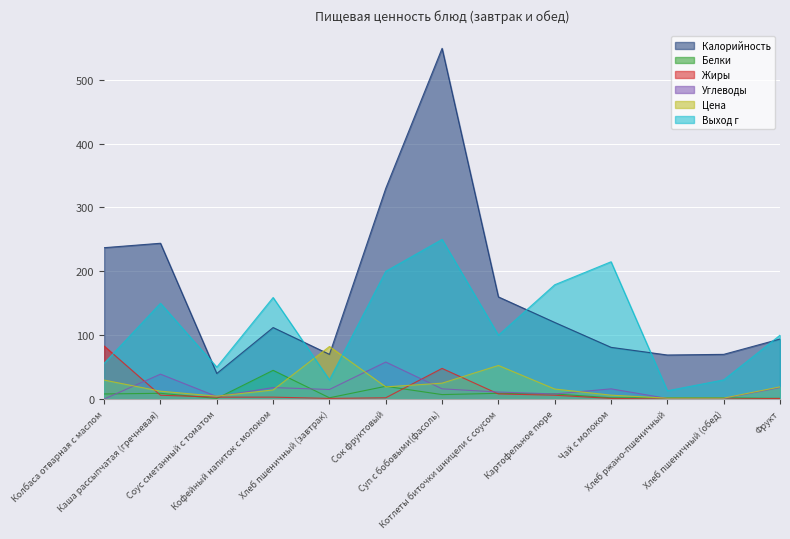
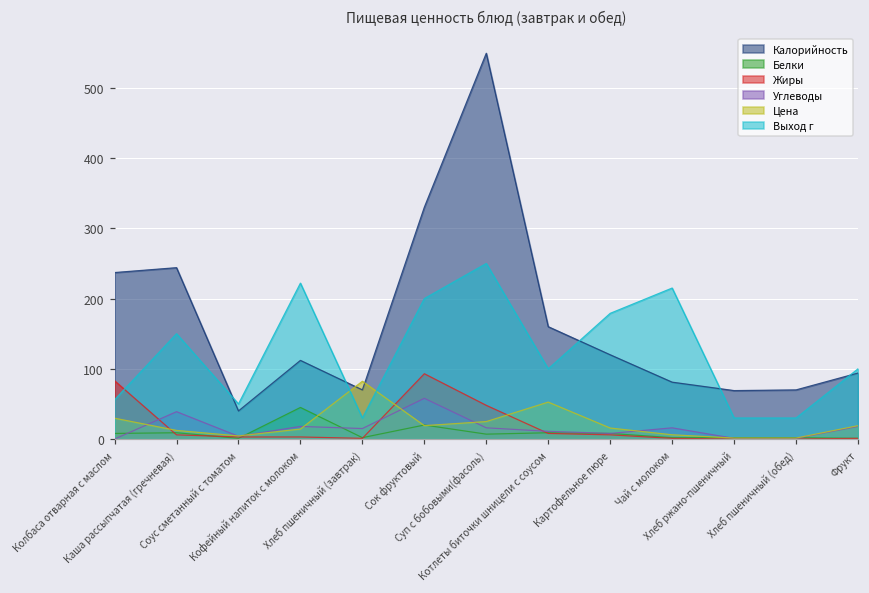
Выход г, Кофейный напиток с молоком: 160 -> 220
Жиры, Сок фруктовый: 0 -> 90
Выход г, Хлеб ржано-пшеничный: 10 -> 30
